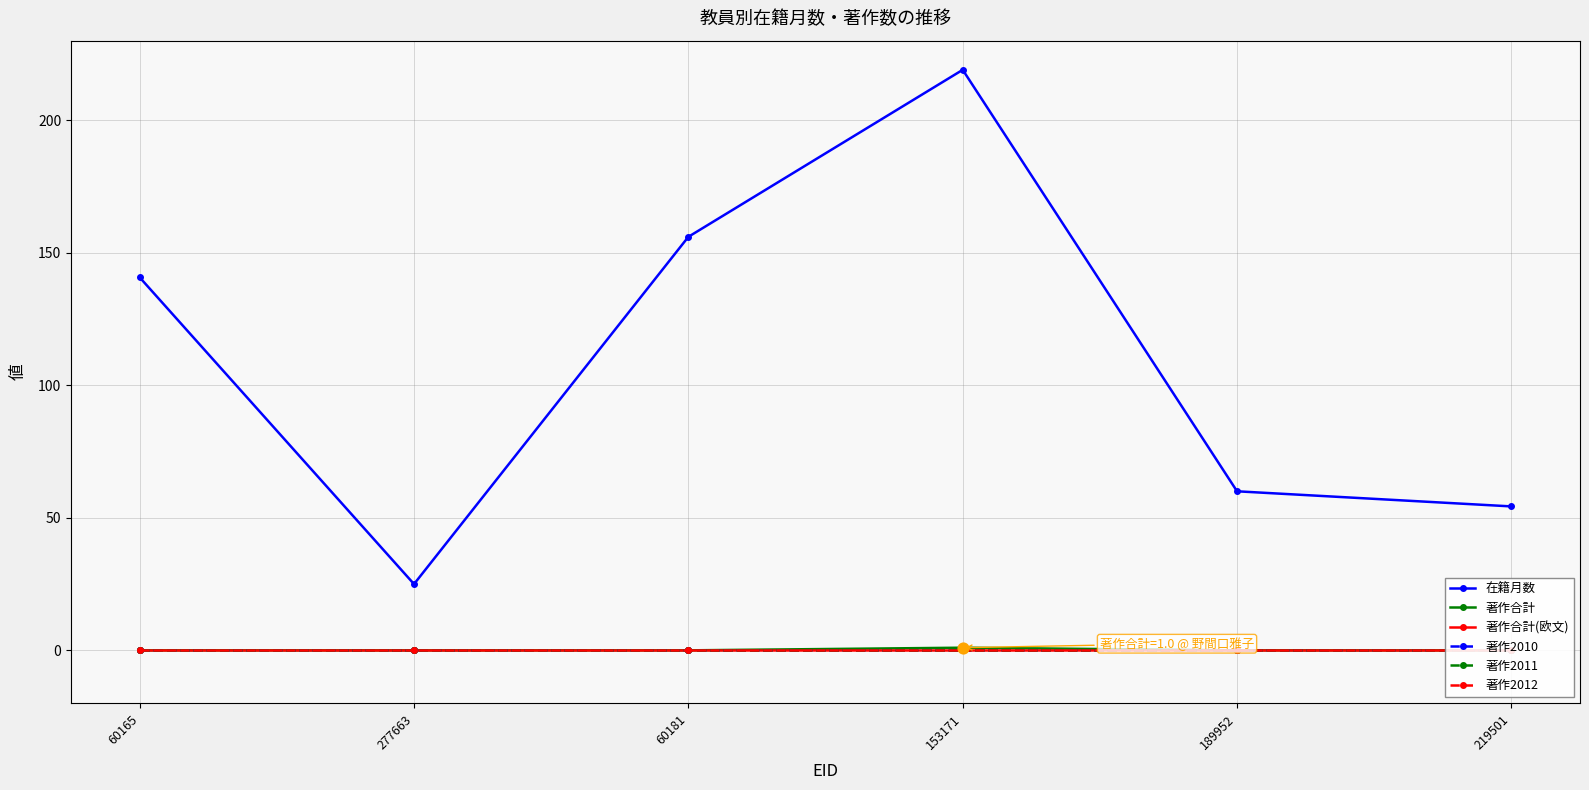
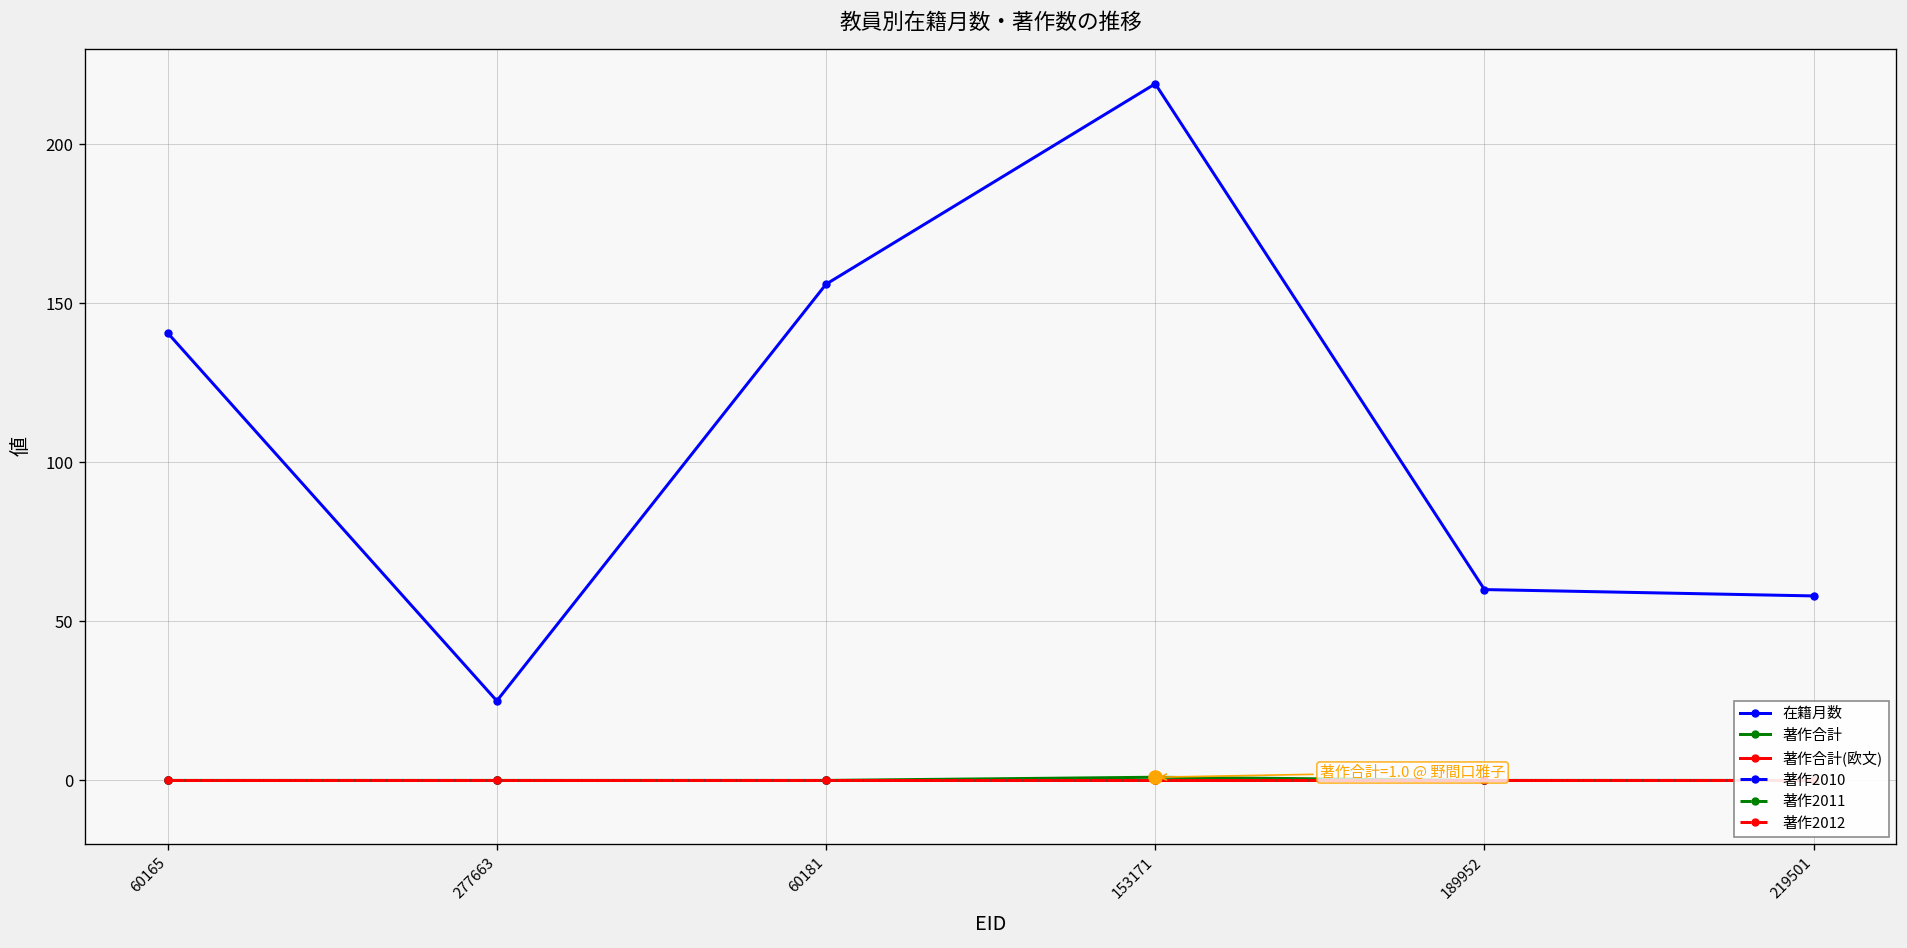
在籍月数, 219501: 54 -> 58
